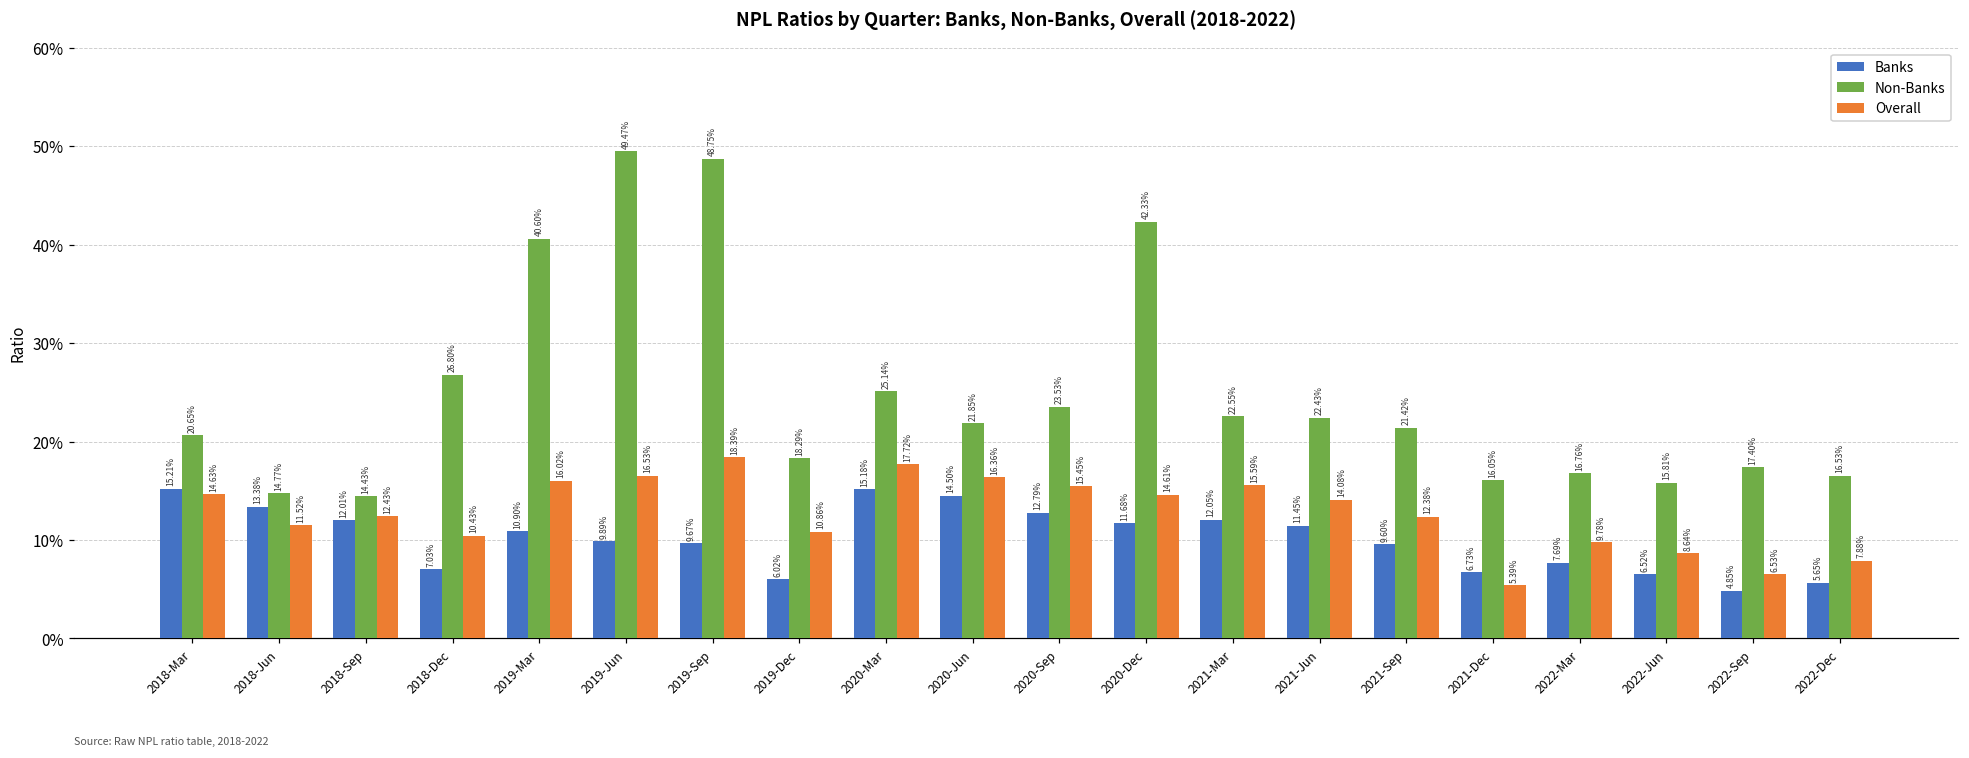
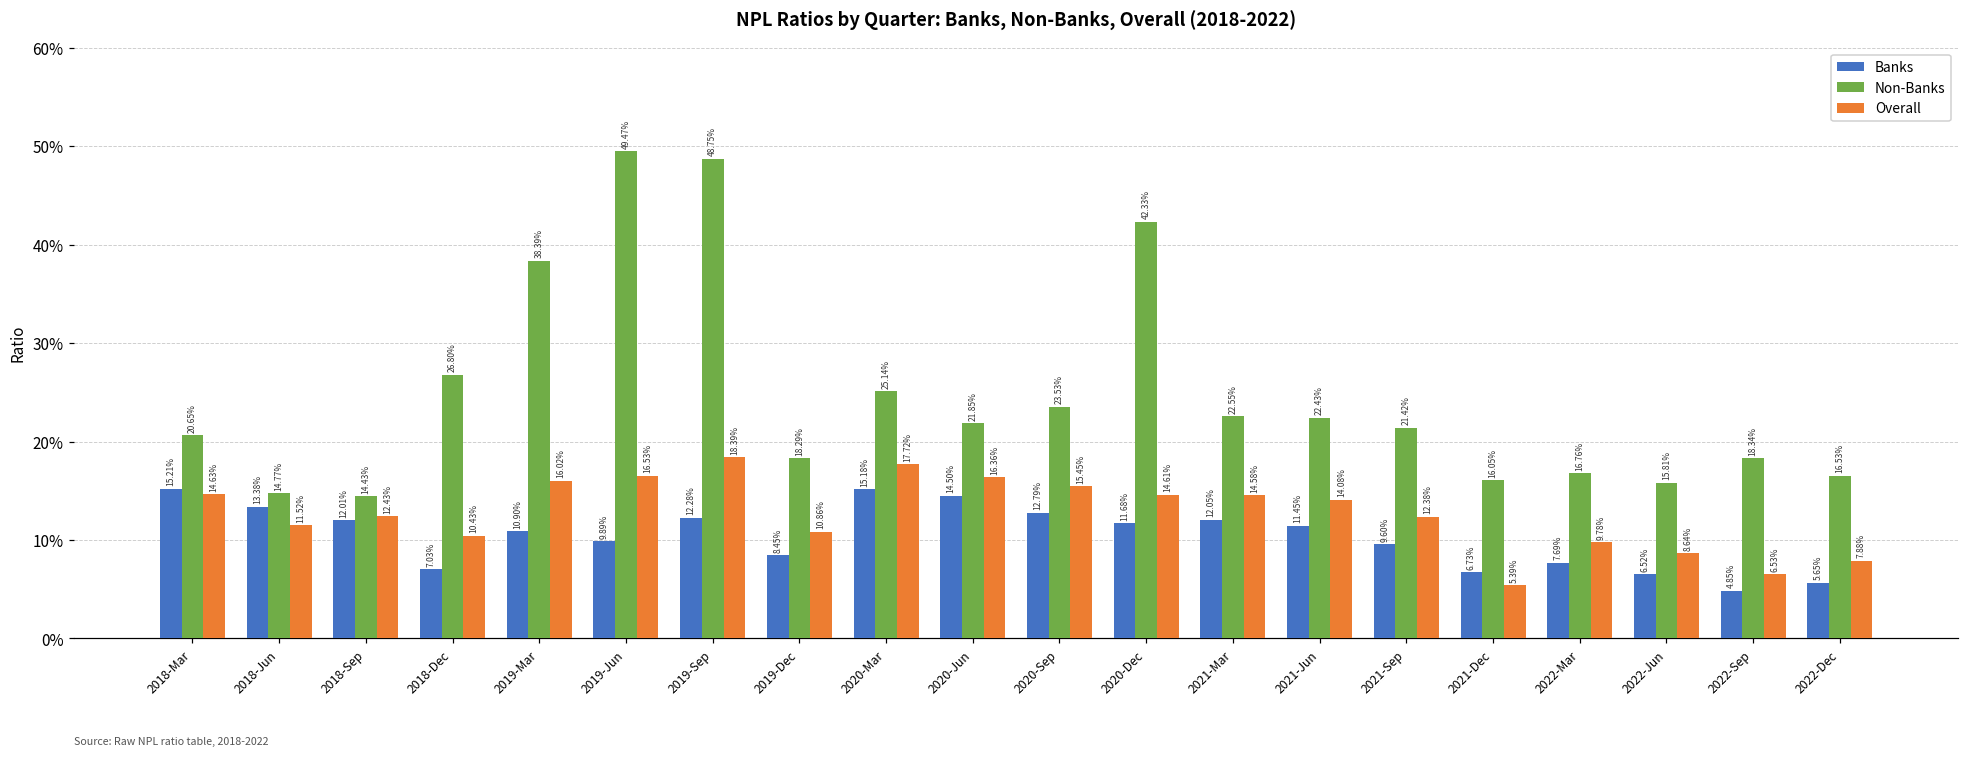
Non-Banks, 2019-Mar: 40.60% -> 38.39%
Banks, 2019-Sep: 9.67% -> 12.28%
Banks, 2019-Dec: 6.02% -> 8.45%
Overall, 2021-Mar: 15.59% -> 14.58%
Non-Banks, 2022-Sep: 17.40% -> 18.34%
